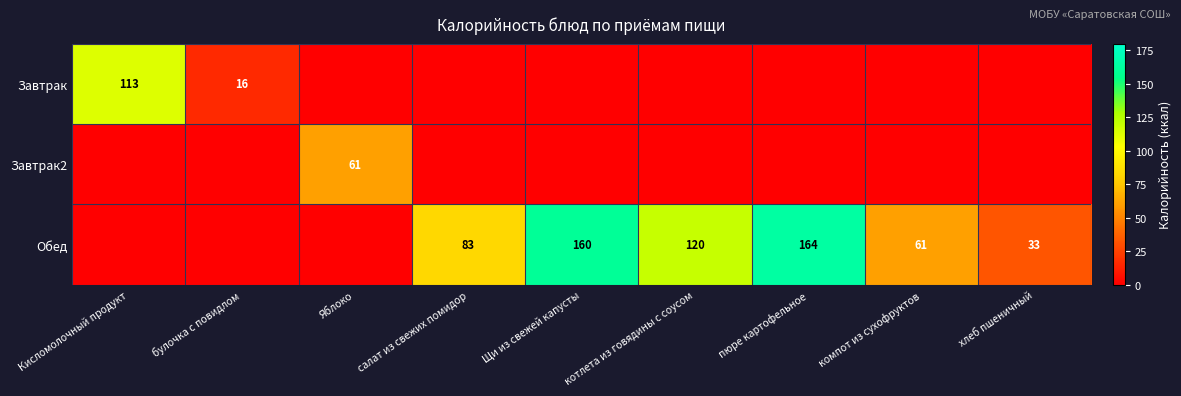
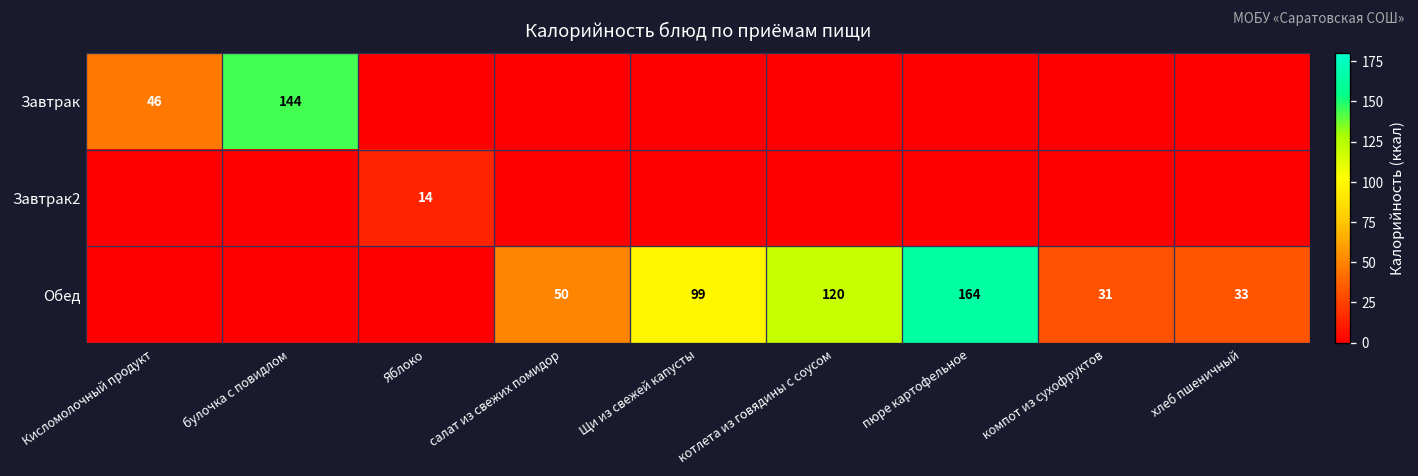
Завтрак, Кисломолочный продукт: 113 -> 46
Завтрак, булочка с повидлом: 16 -> 144
Завтрак2, Яблоко: 61 -> 14
Обед, салат из свежих помидор: 83 -> 50
Обед, Щи из свежей капусты: 160 -> 99
Обед, компот из сухофруктов: 61 -> 31
